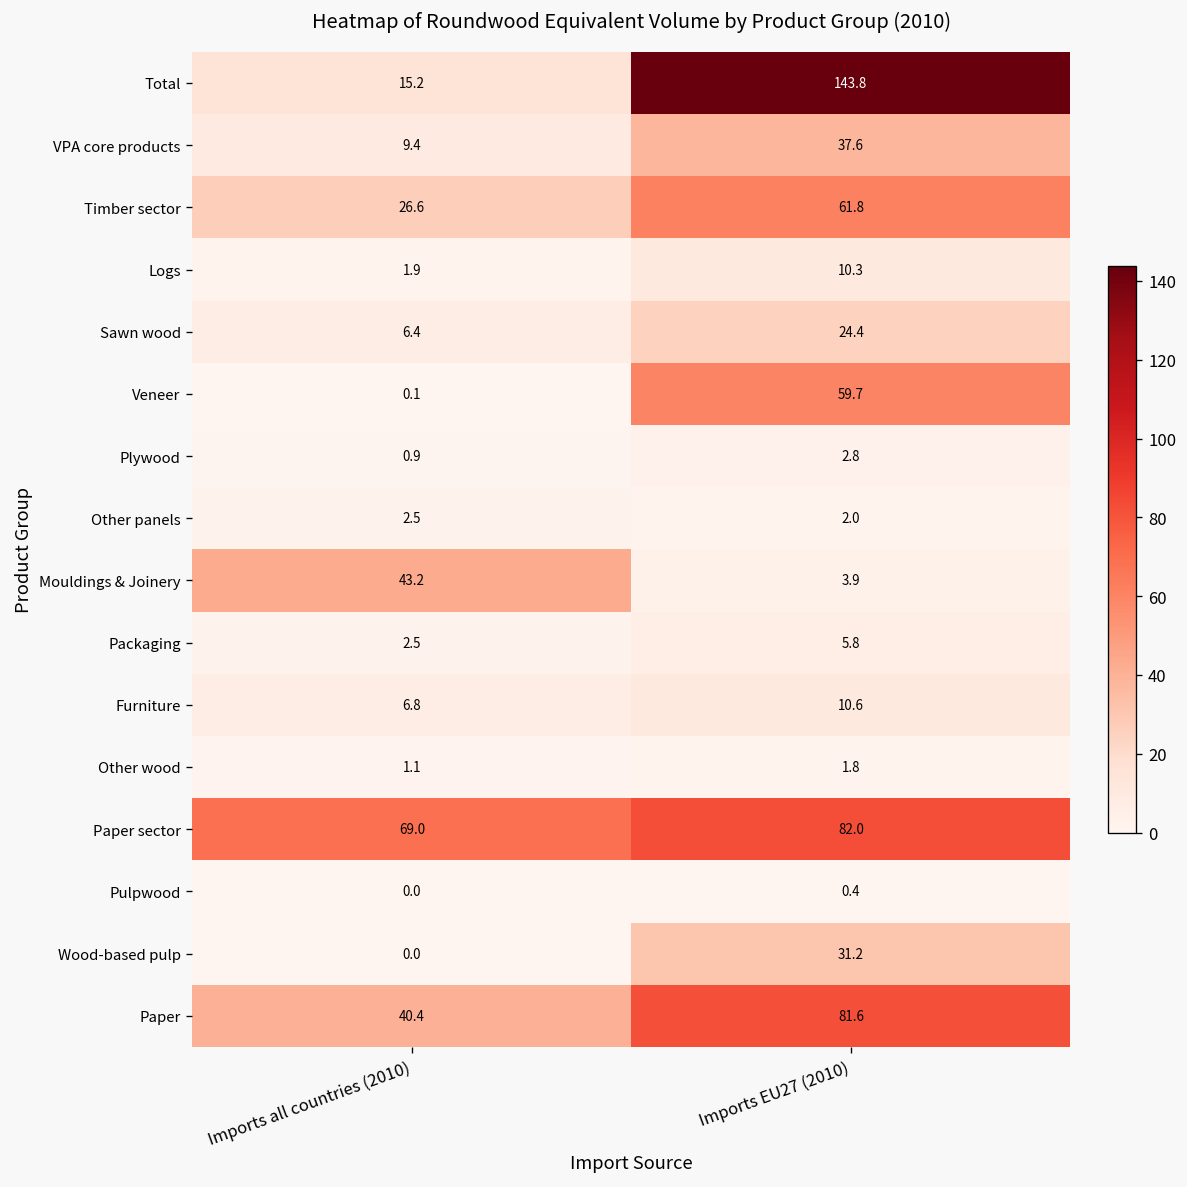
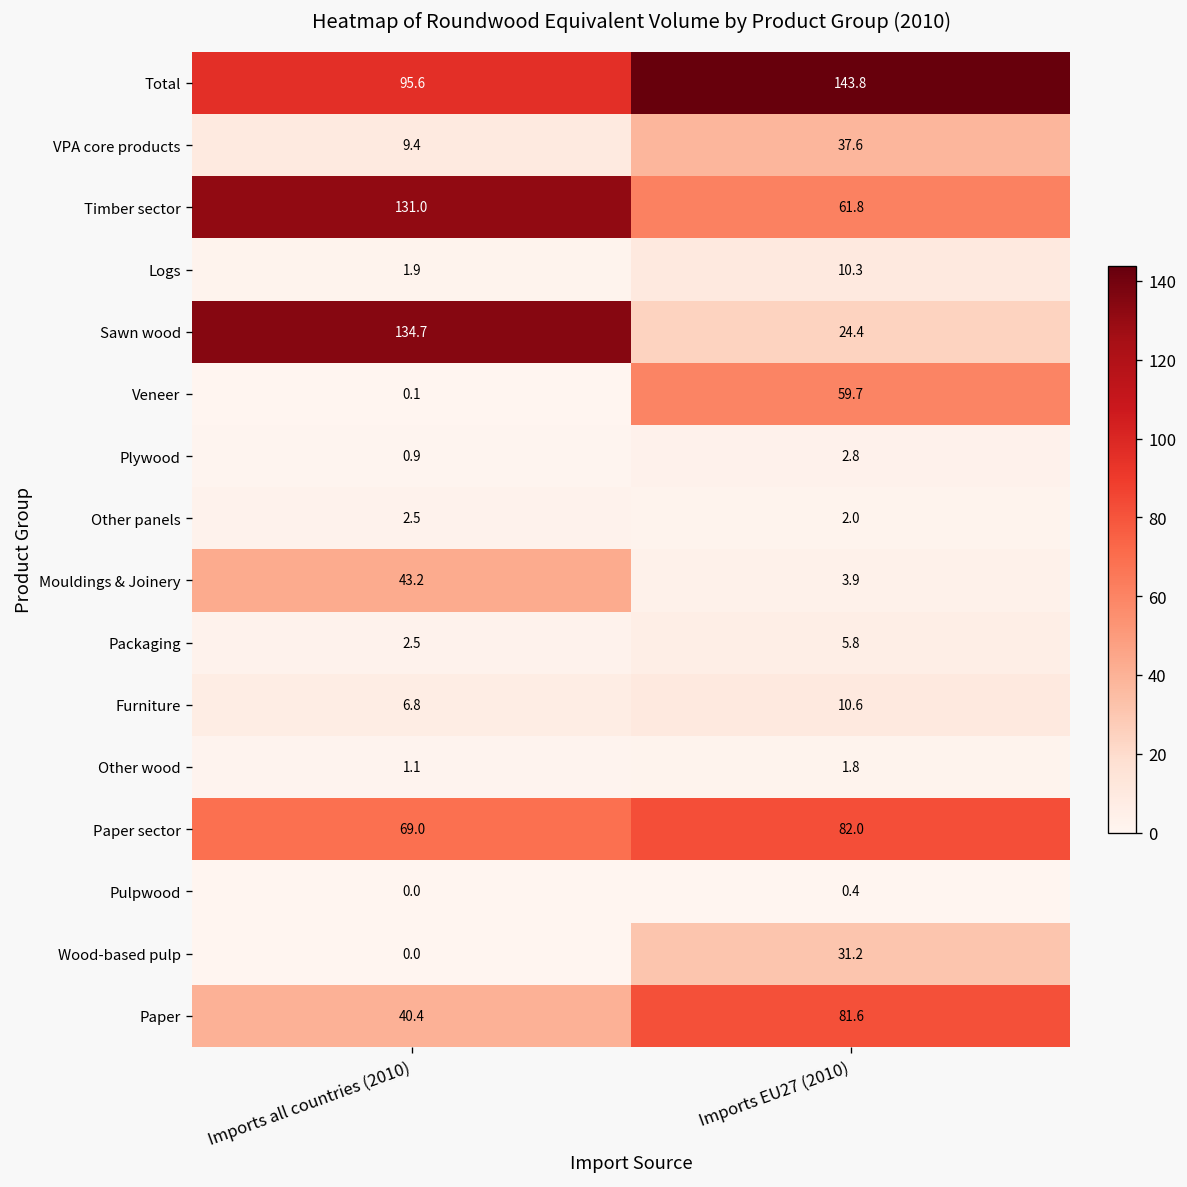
Total, Imports all countries (2010): 15.2 -> 95.6
Timber sector, Imports all countries (2010): 26.6 -> 131.0
Sawn wood, Imports all countries (2010): 6.4 -> 134.7
